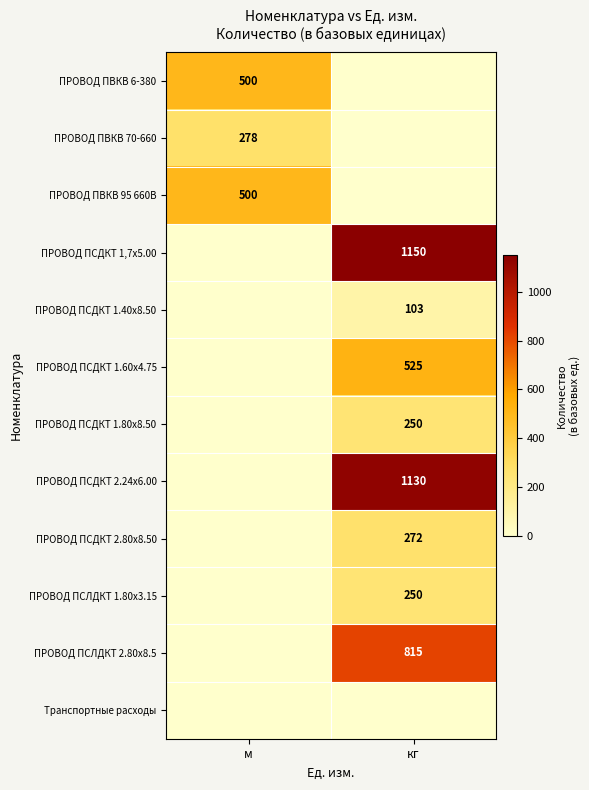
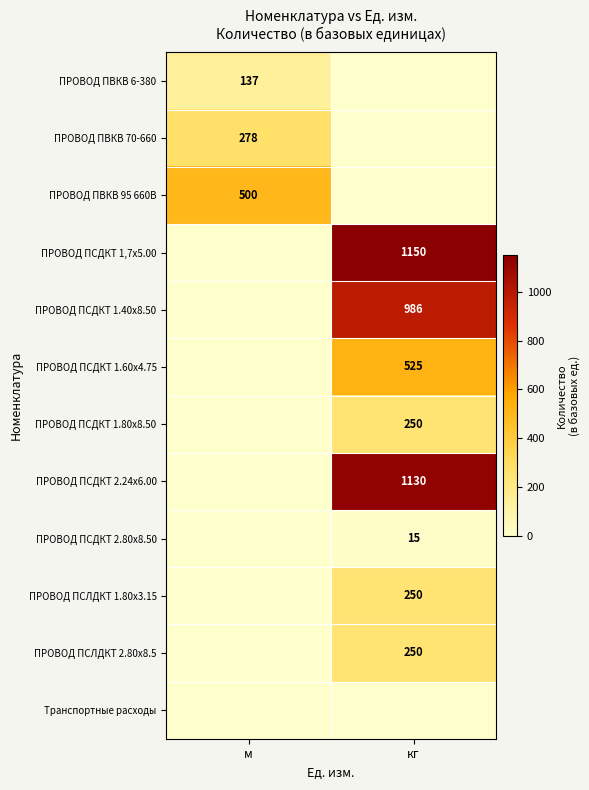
ПРОВОД ПВКВ 6-380, м: 500 -> 137
ПРОВОД ПСДКТ 1.40х8.50, кг: 103 -> 986
ПРОВОД ПСДКТ 2.80х8.50, кг: 272 -> 15
ПРОВОД ПСЛДКТ 2.80х8.5, кг: 815 -> 250
